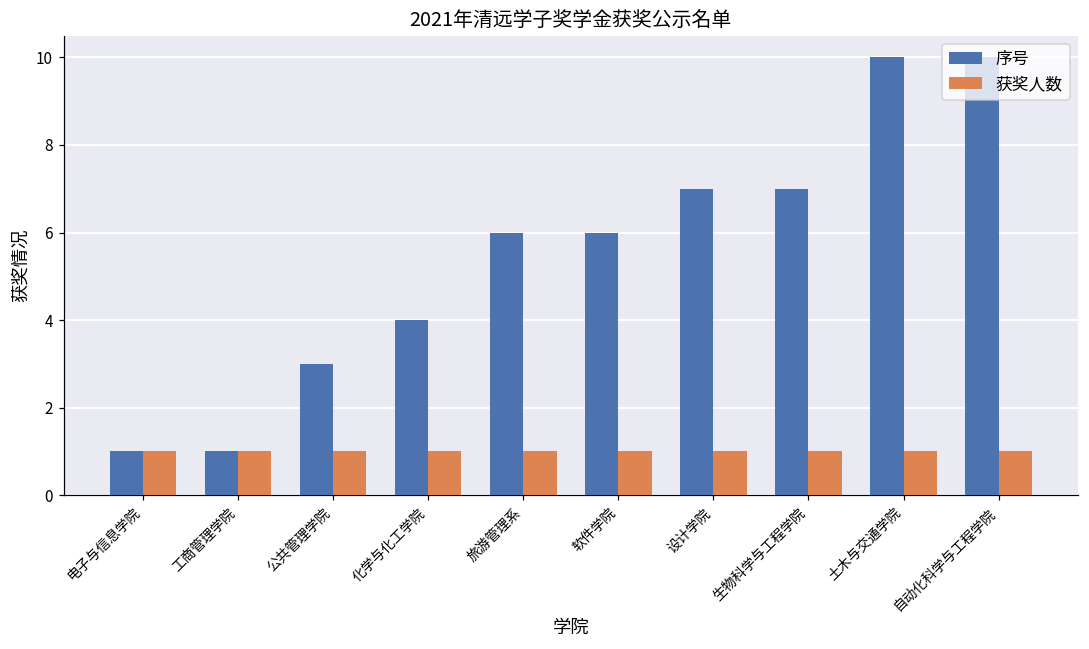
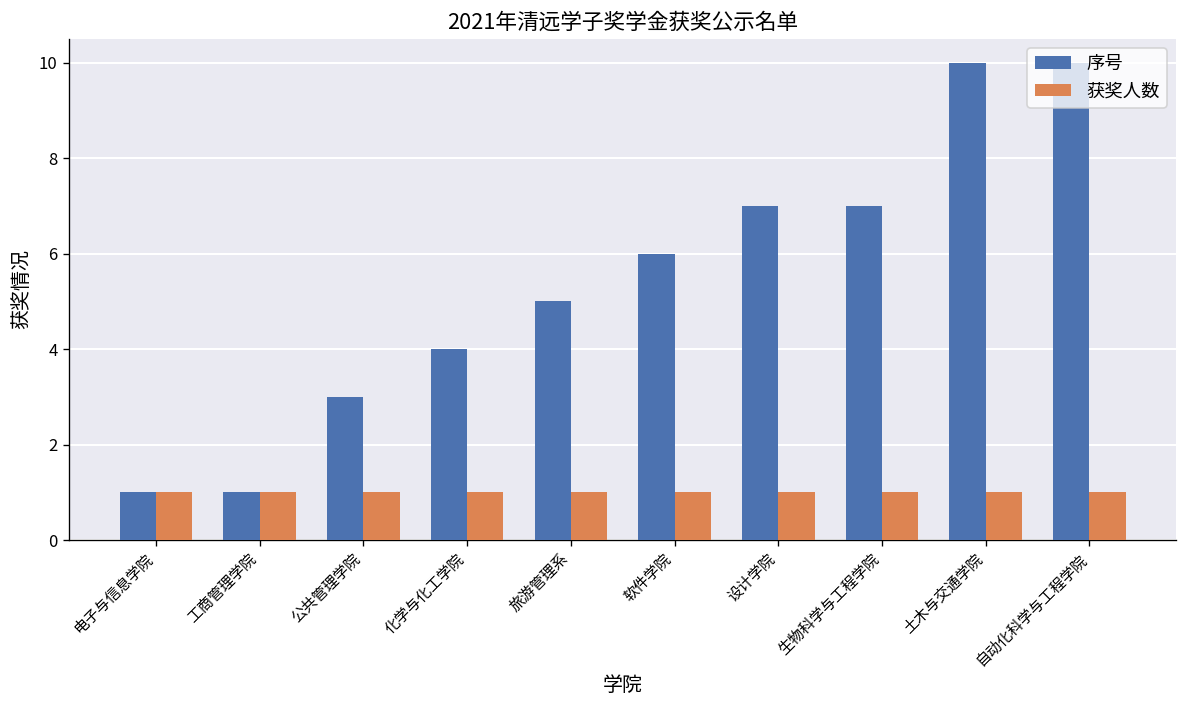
序号, 旅游管理系: 6 -> 5
